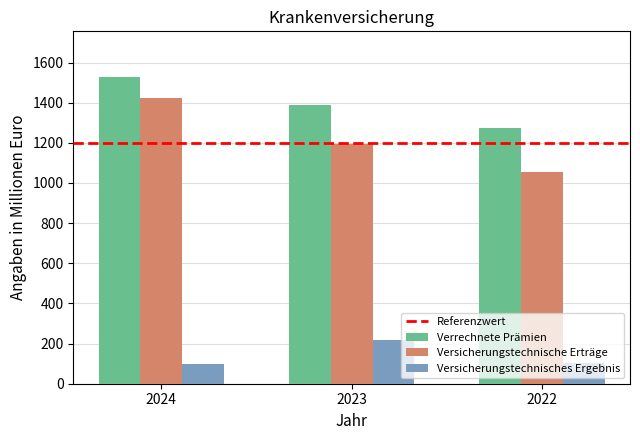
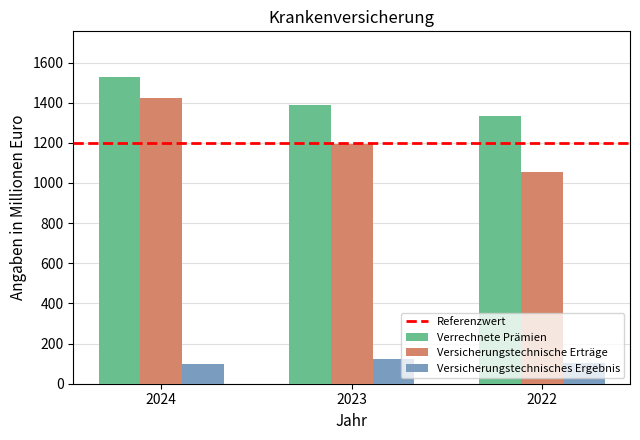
Versicherungstechnisches Ergebnis, 2023: 220 -> 120
Verrechnete Prämien, 2022: 1280 -> 1330
